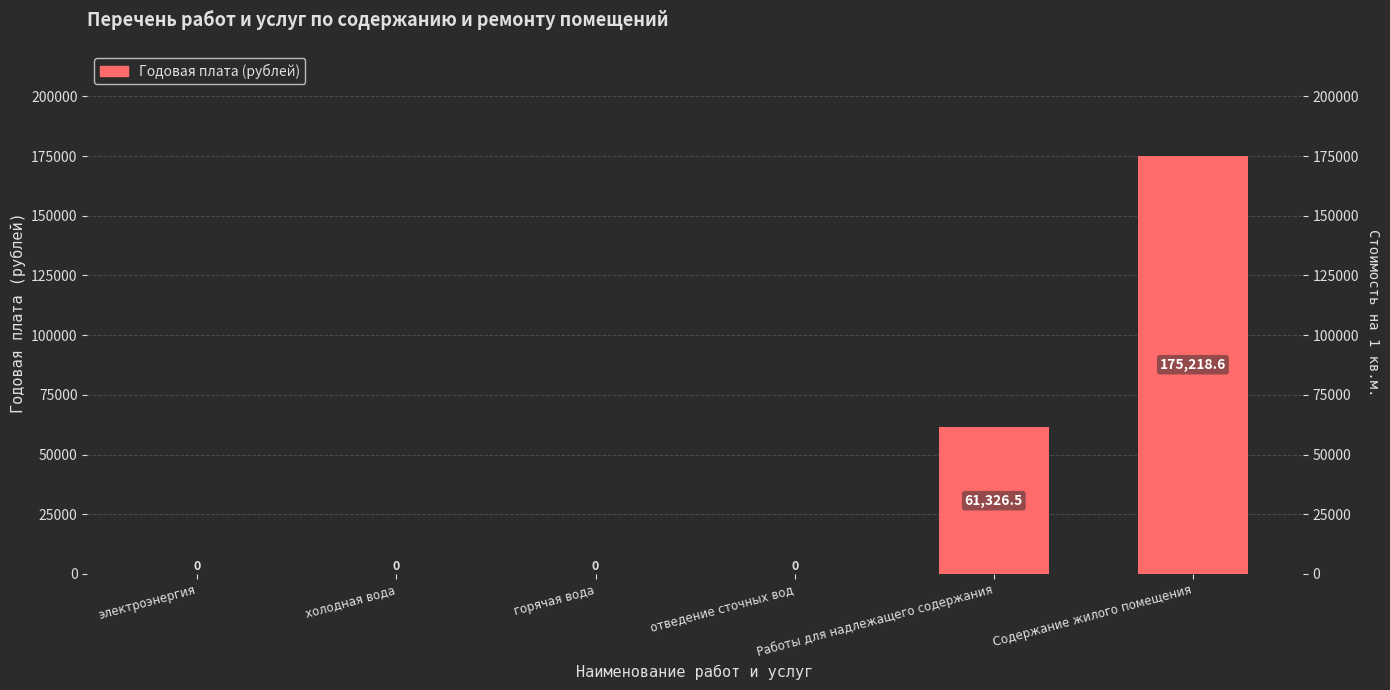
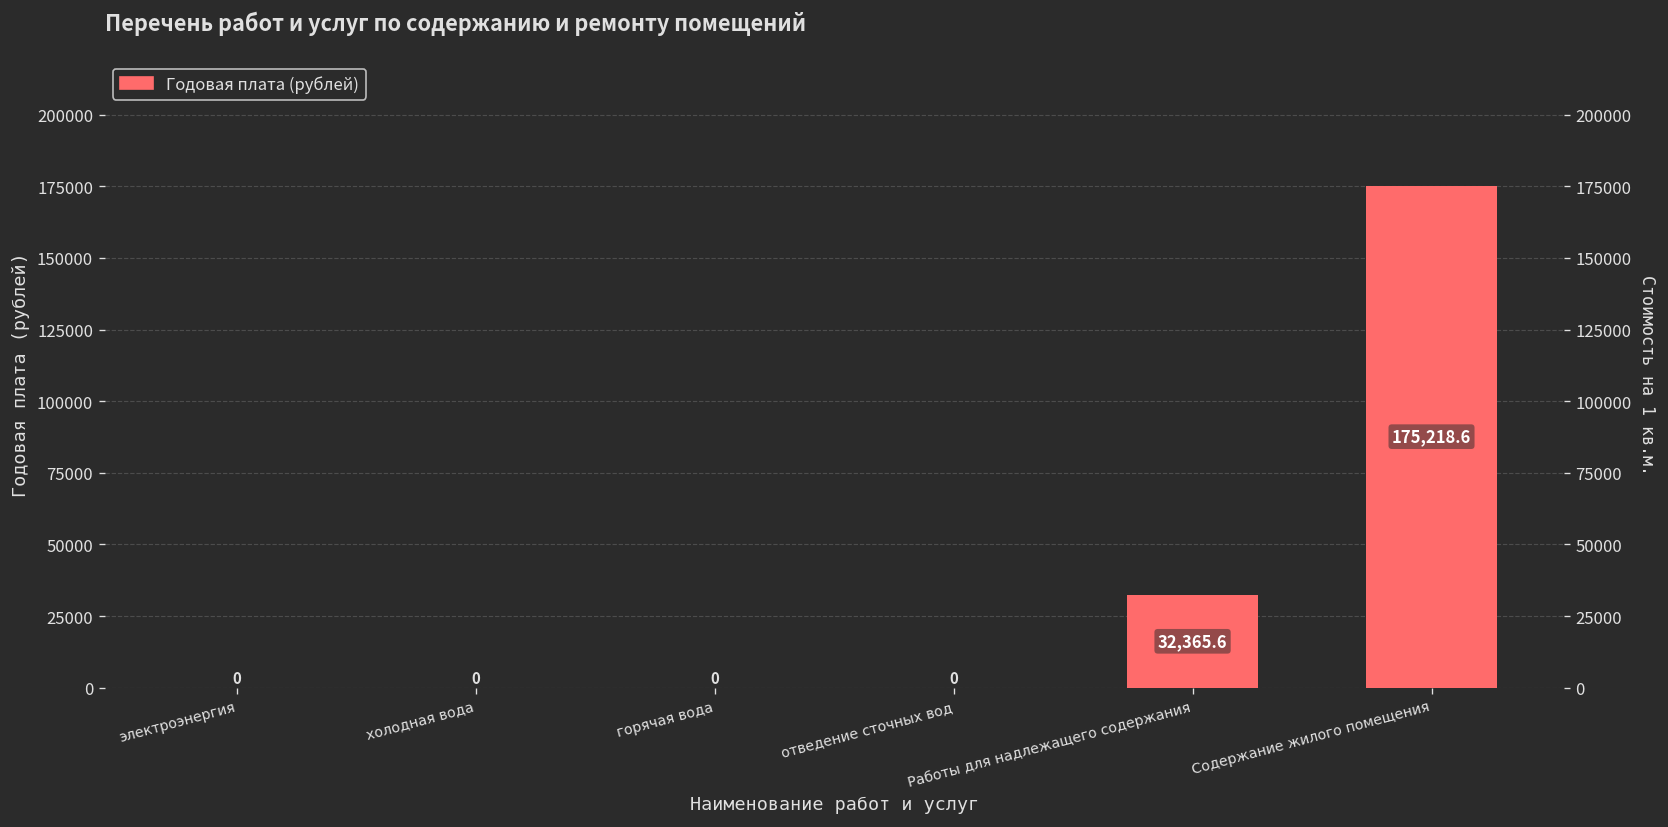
Работы для надлежащего содержания: 61,326.5 -> 32,365.6
